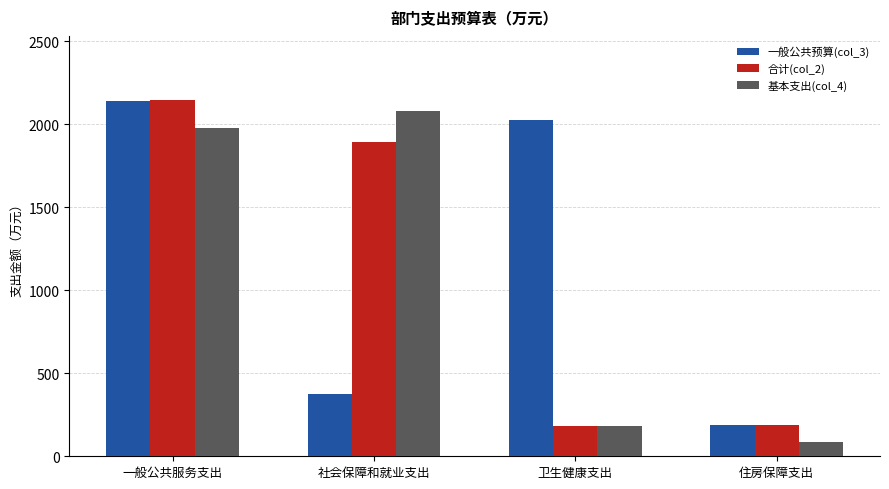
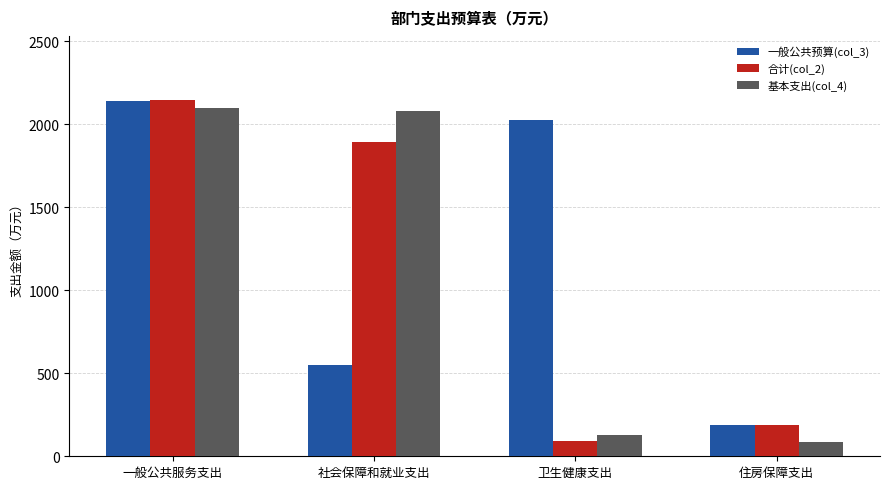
基本支出(col_4), 一般公共服务支出: 1980 -> 2100
一般公共预算(col_3), 社会保障和就业支出: 370 -> 550
合计(col_2), 卫生健康支出: 180 -> 90
基本支出(col_4), 卫生健康支出: 180 -> 130
